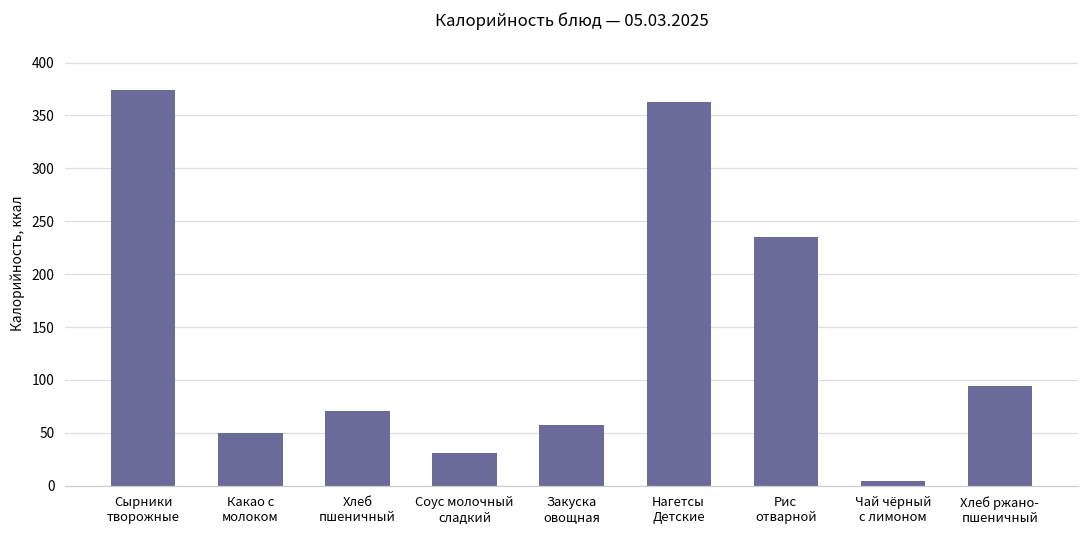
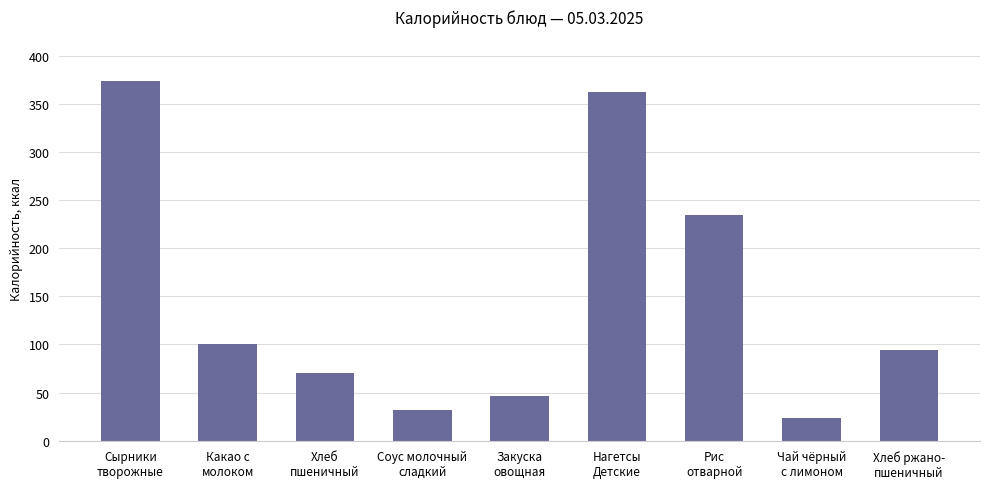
Какао с молоком: 50 -> 100
Закуска овощная: 60 -> 50
Чай чёрный с лимоном: 0 -> 20
